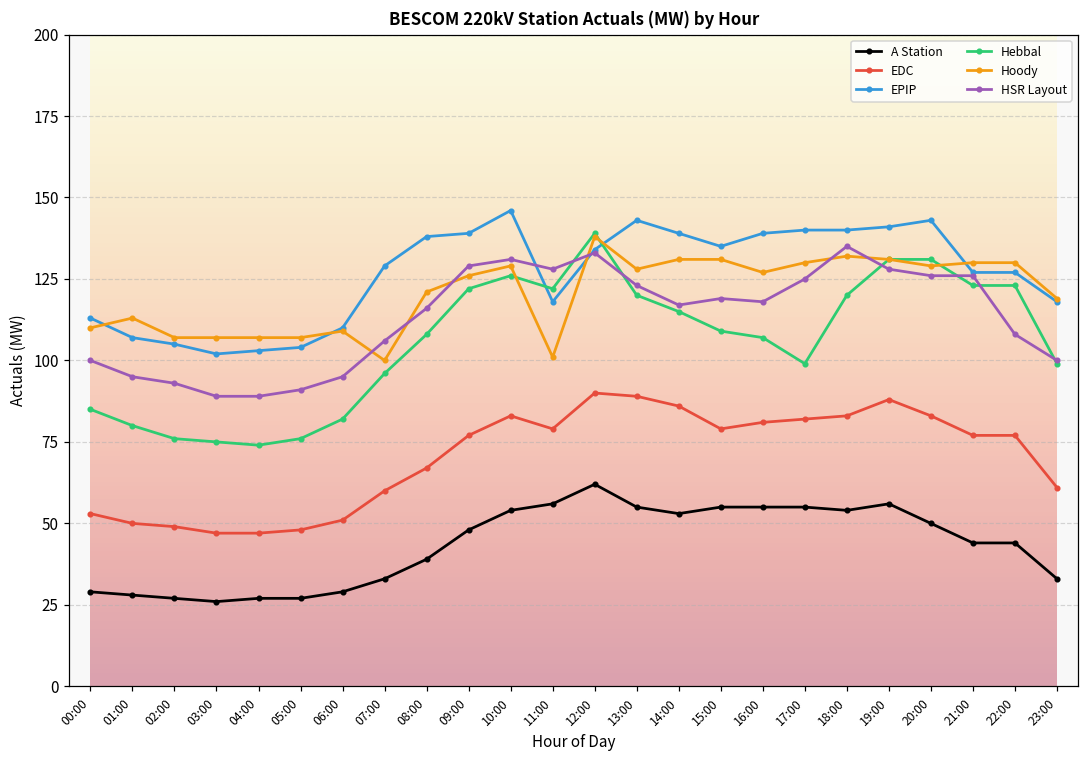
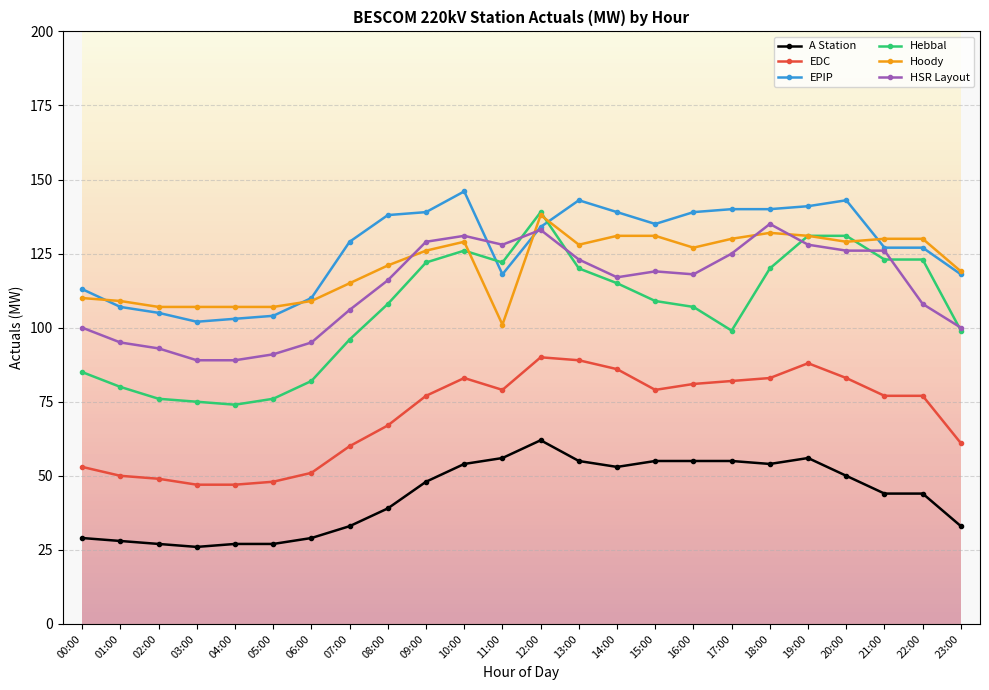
Hoody, 01:00: 113 -> 109
Hoody, 07:00: 100 -> 115
